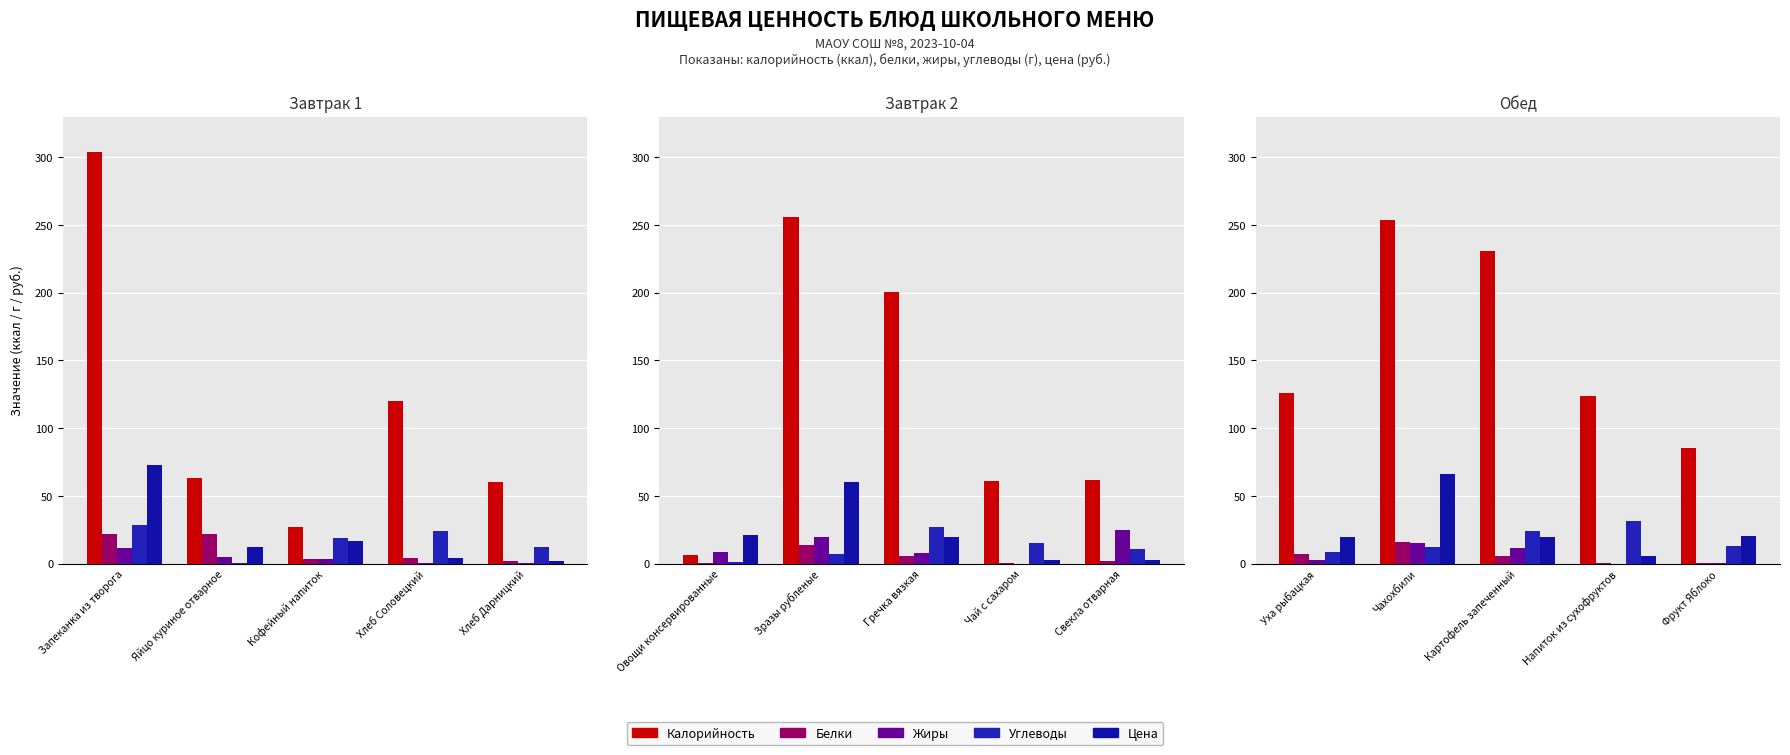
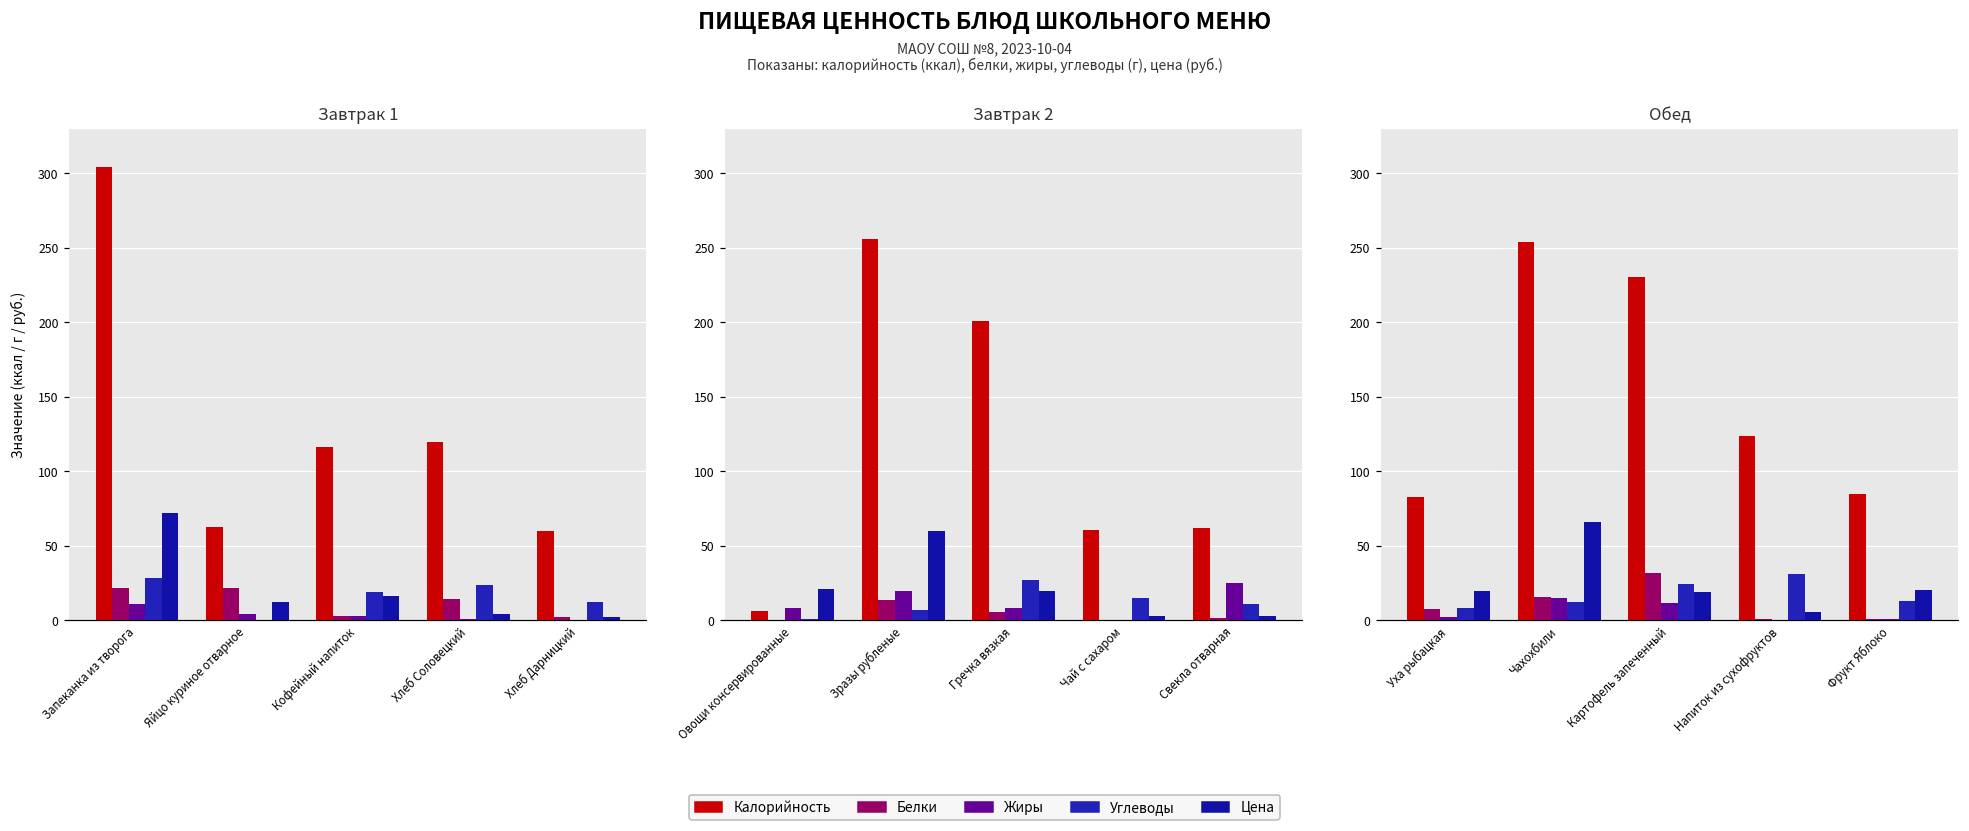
Завтрак 1, Калорийность, Кофейный напиток: 27 -> 117
Завтрак 1, Белки, Хлеб Соловецкий: 4 -> 14
Обед, Калорийность, Уха рыбацкая: 126 -> 83
Обед, Белки, Картофель запеченный: 5 -> 32
